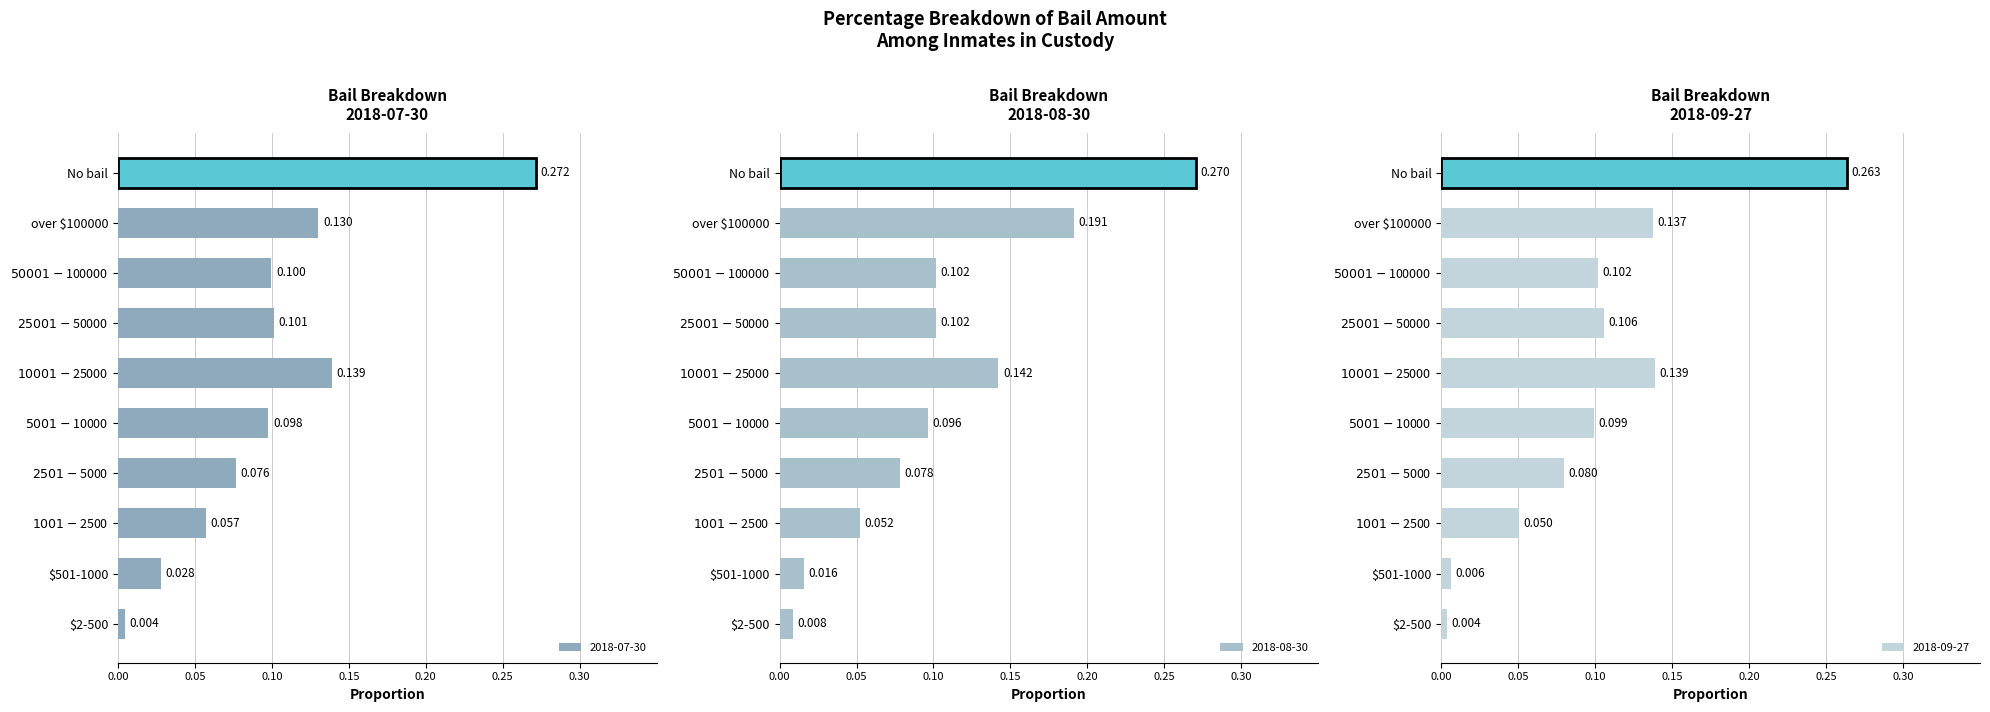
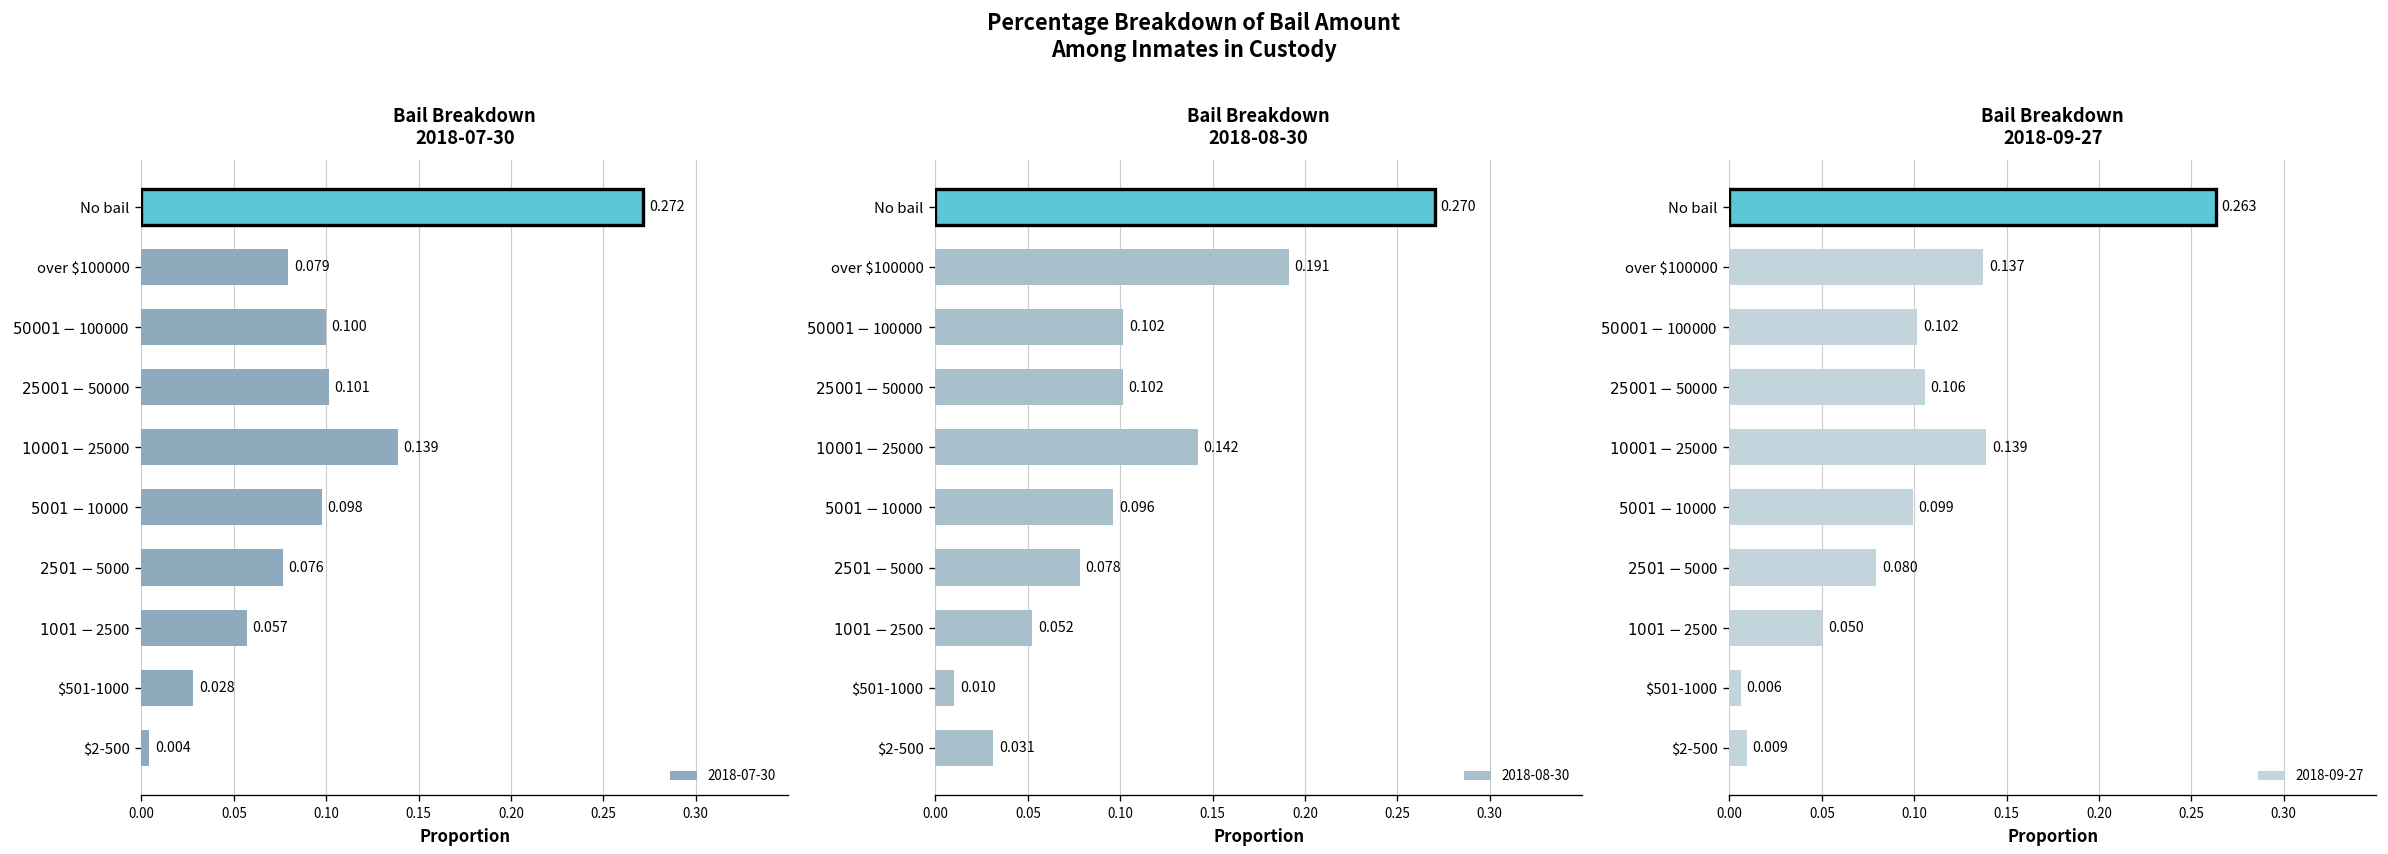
Bail Breakdown 2018-07-30, over $100000: 0.130 -> 0.079
Bail Breakdown 2018-08-30, $501-1000: 0.016 -> 0.010
Bail Breakdown 2018-08-30, $2-500: 0.008 -> 0.031
Bail Breakdown 2018-09-27, $2-500: 0.004 -> 0.009
